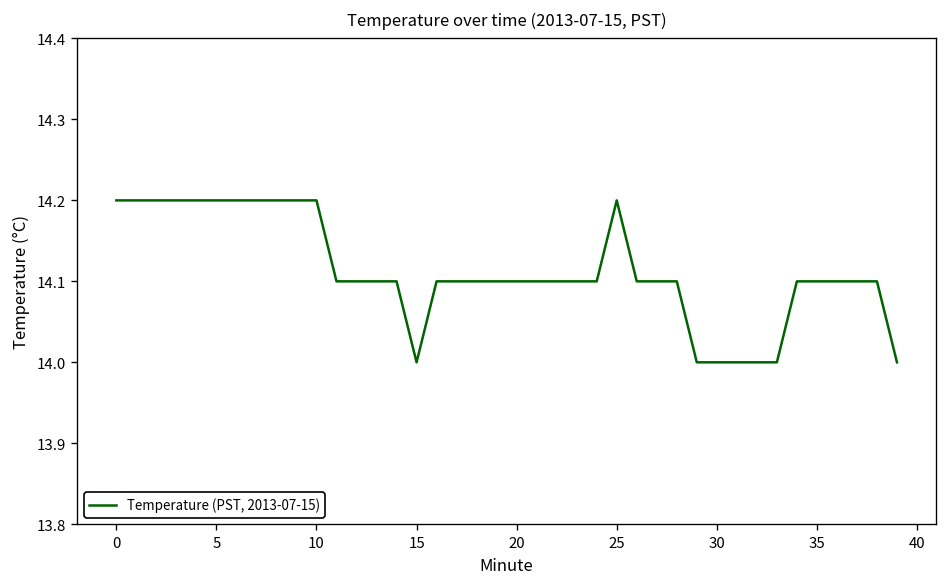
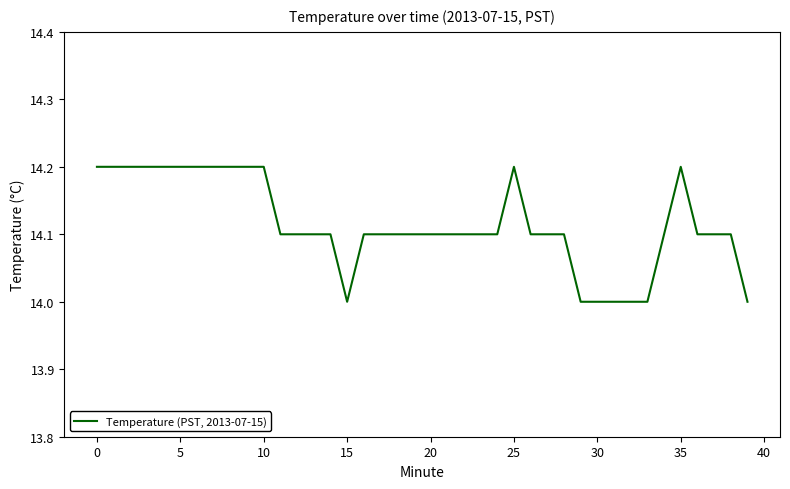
35: 14.1 -> 14.2
